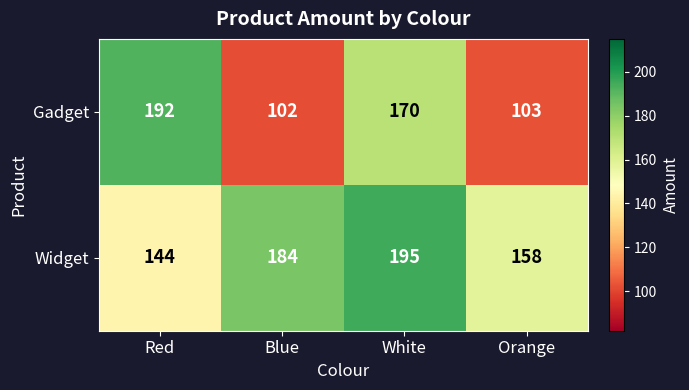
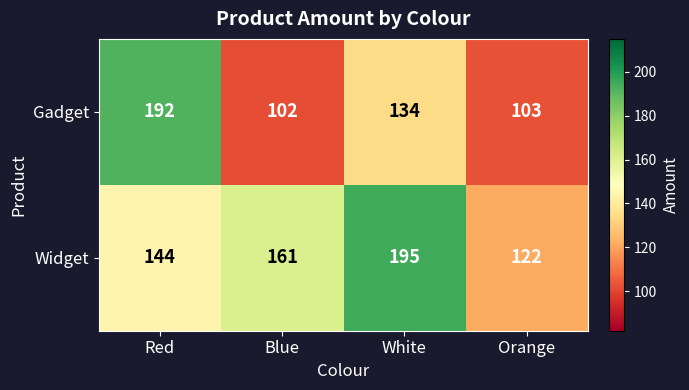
Gadget, White: 170 -> 134
Widget, Blue: 184 -> 161
Widget, Orange: 158 -> 122
